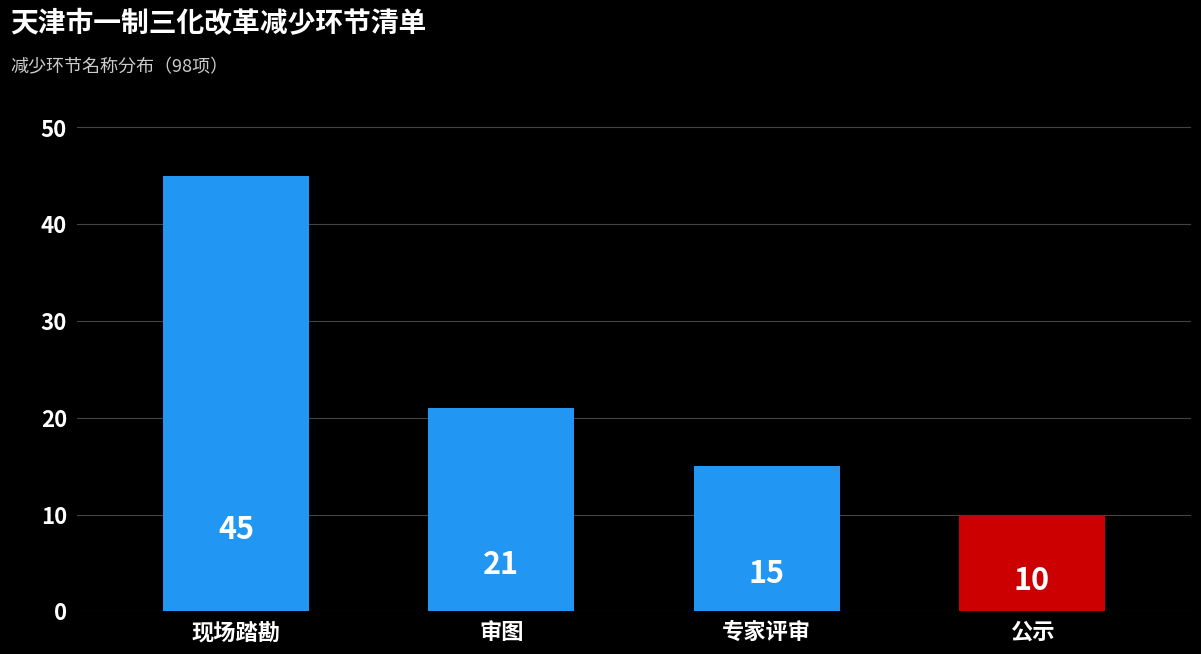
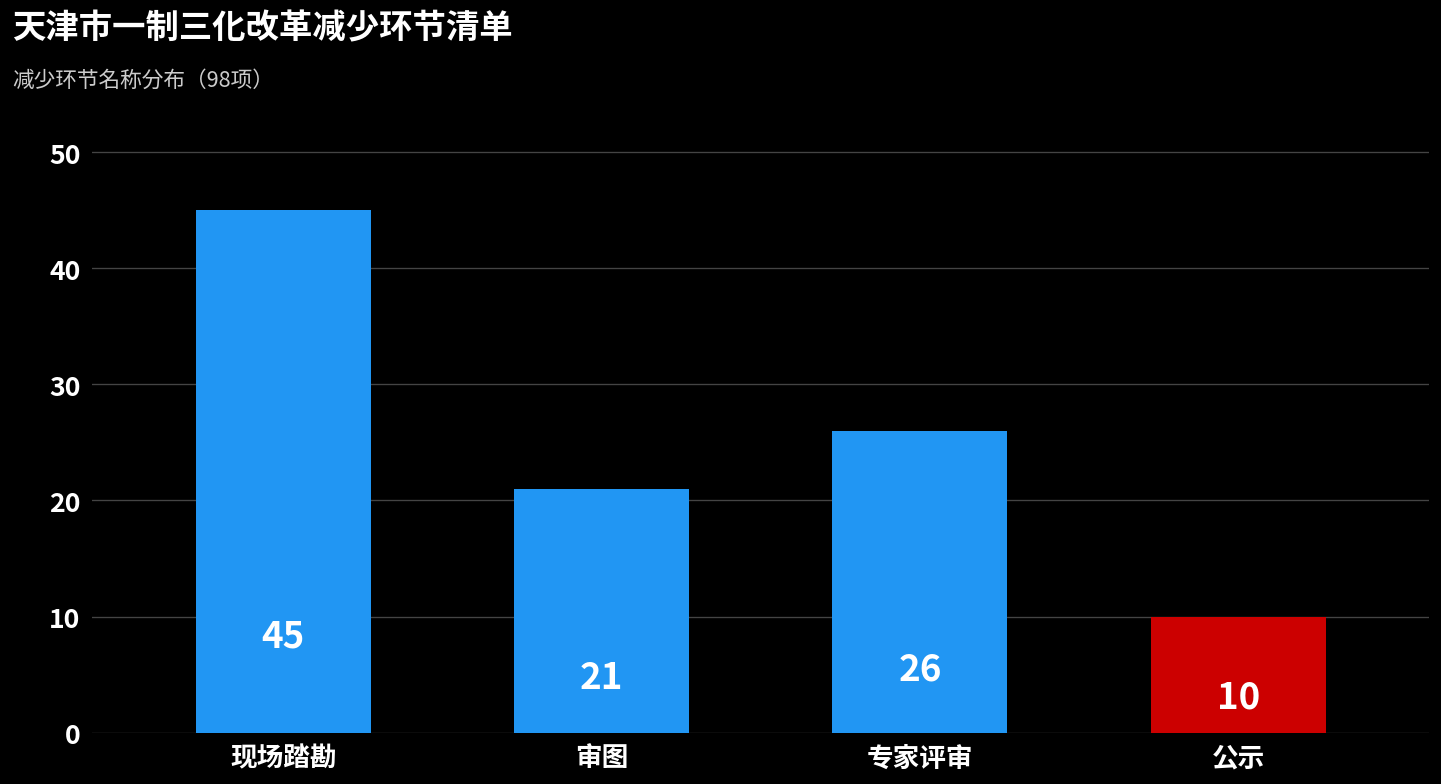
专家评审: 15 -> 26
